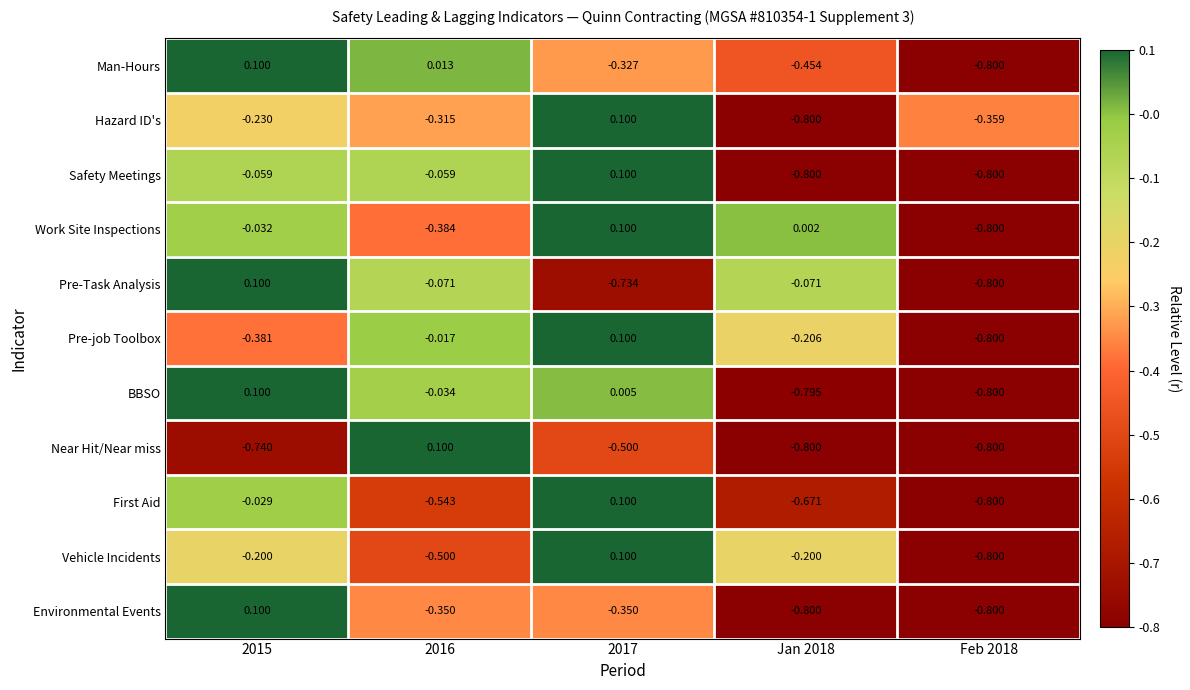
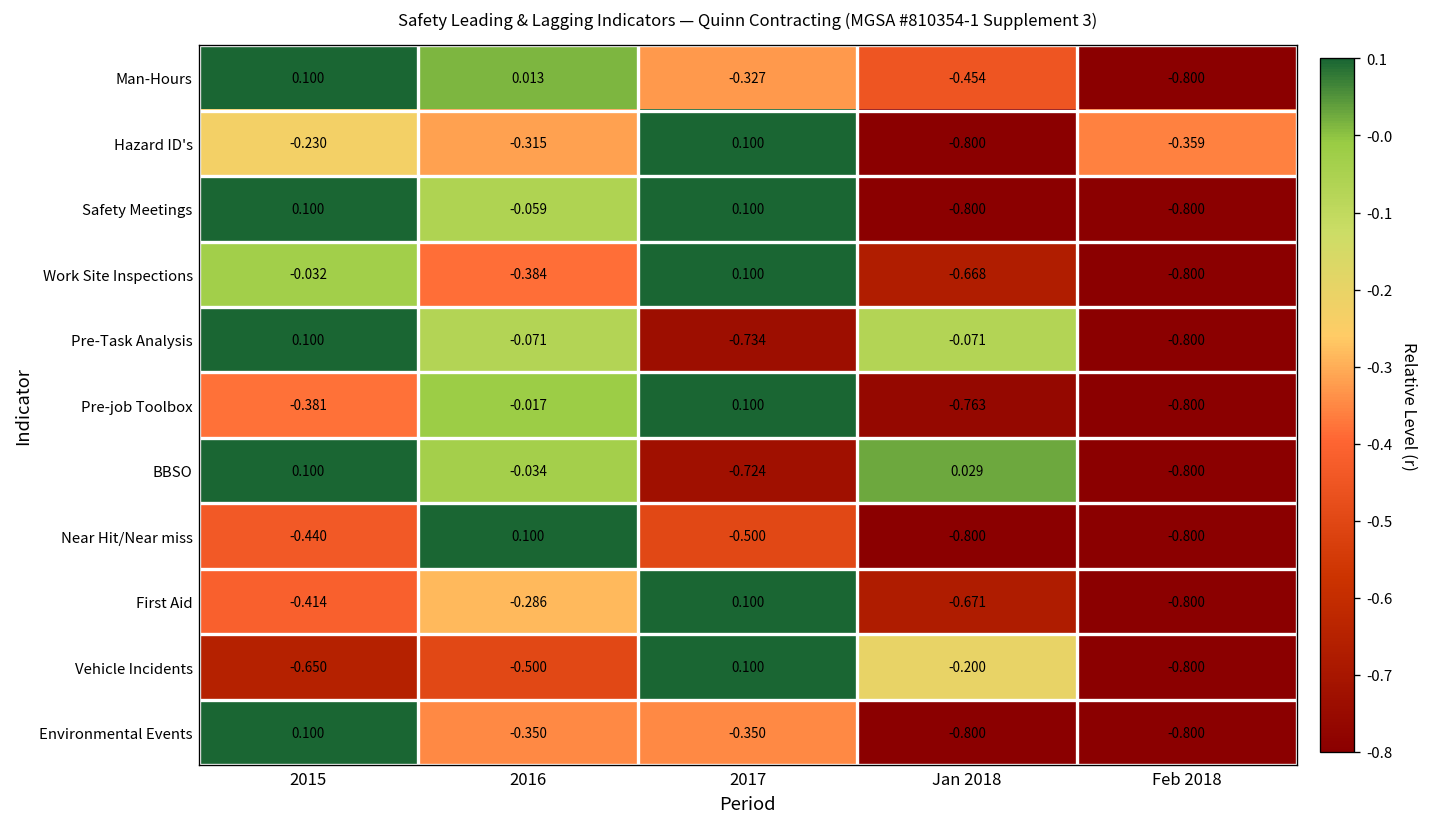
Safety Meetings, 2015: -0.059 -> 0.100
Work Site Inspections, Jan 2018: 0.002 -> -0.668
Pre-job Toolbox, Jan 2018: -0.206 -> -0.763
BBSO, 2017: 0.005 -> -0.724
BBSO, Jan 2018: -0.795 -> 0.029
Near Hit/Near miss, 2015: -0.740 -> -0.440
First Aid, 2015: -0.029 -> -0.414
First Aid, 2016: -0.543 -> -0.286
Vehicle Incidents, 2015: -0.200 -> -0.650
